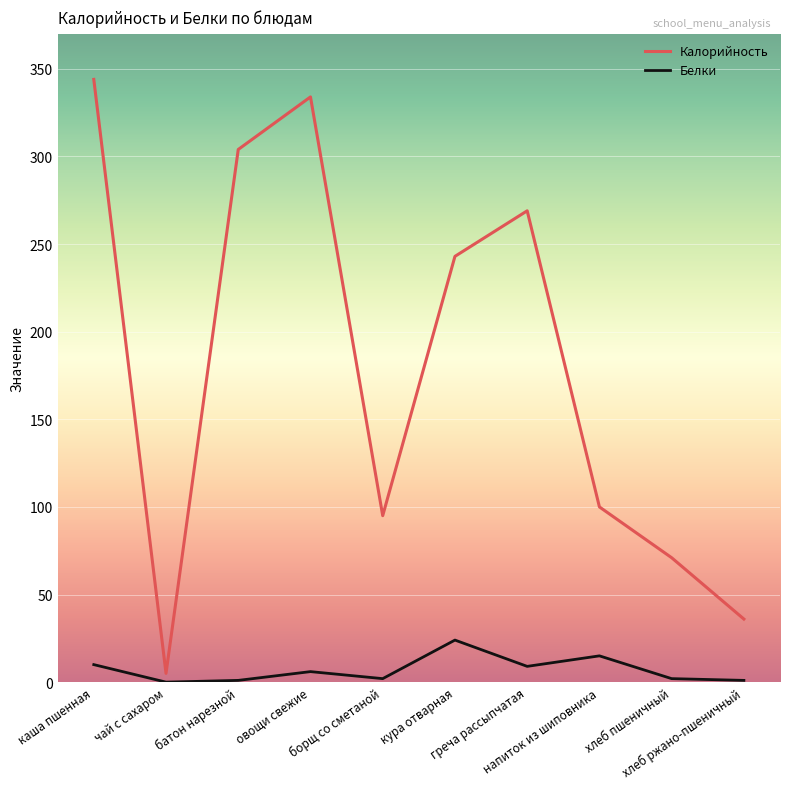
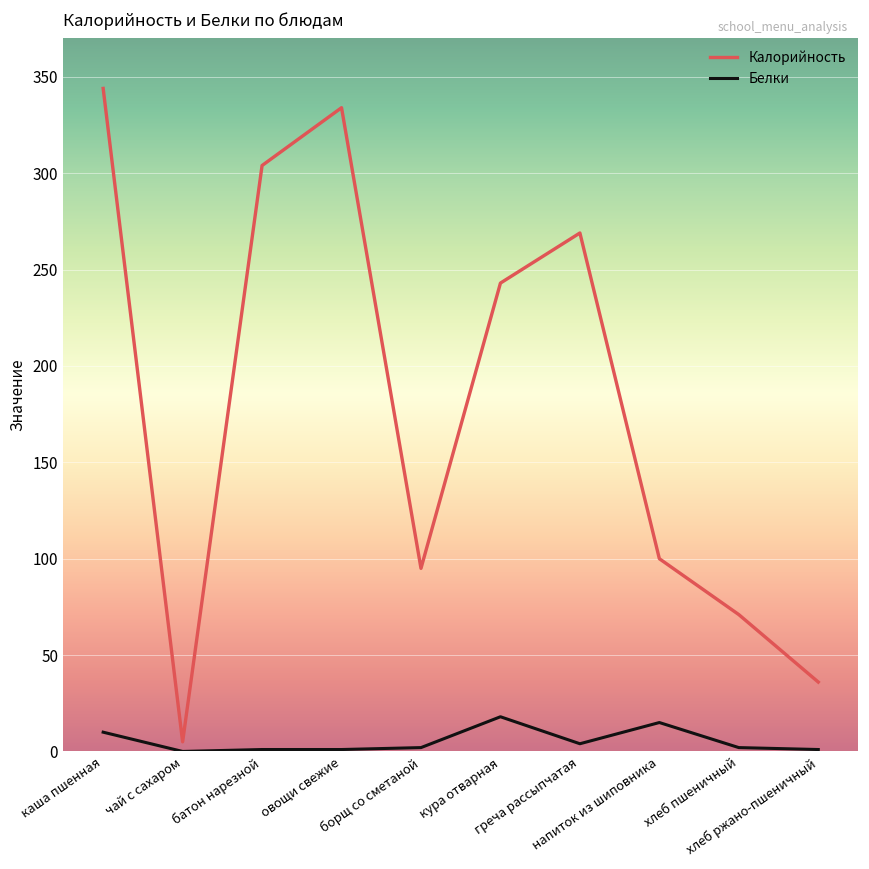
Белки, овощи свежие: 6 -> 1
Белки, кура отварная: 24 -> 18
Белки, греча рассыпчатая: 9 -> 4
